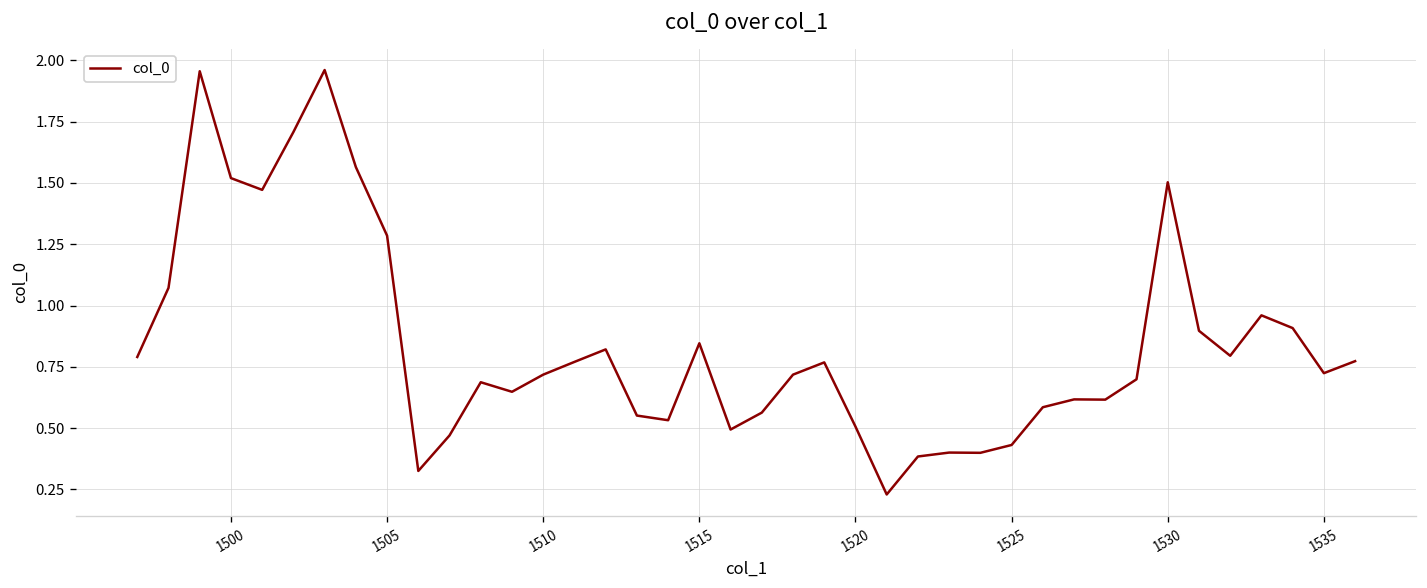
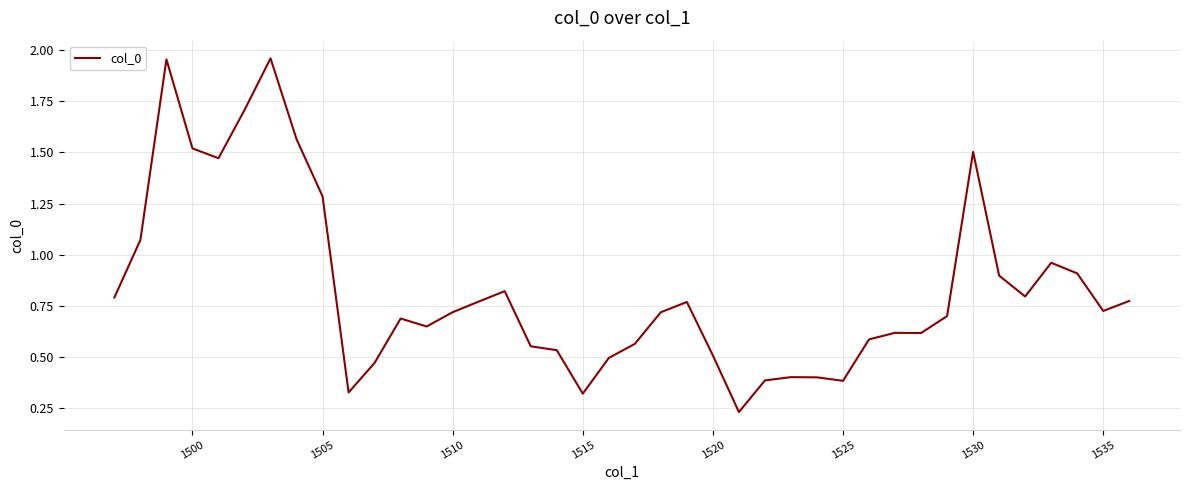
1515: 0.85 -> 0.32
1525: 0.43 -> 0.38
